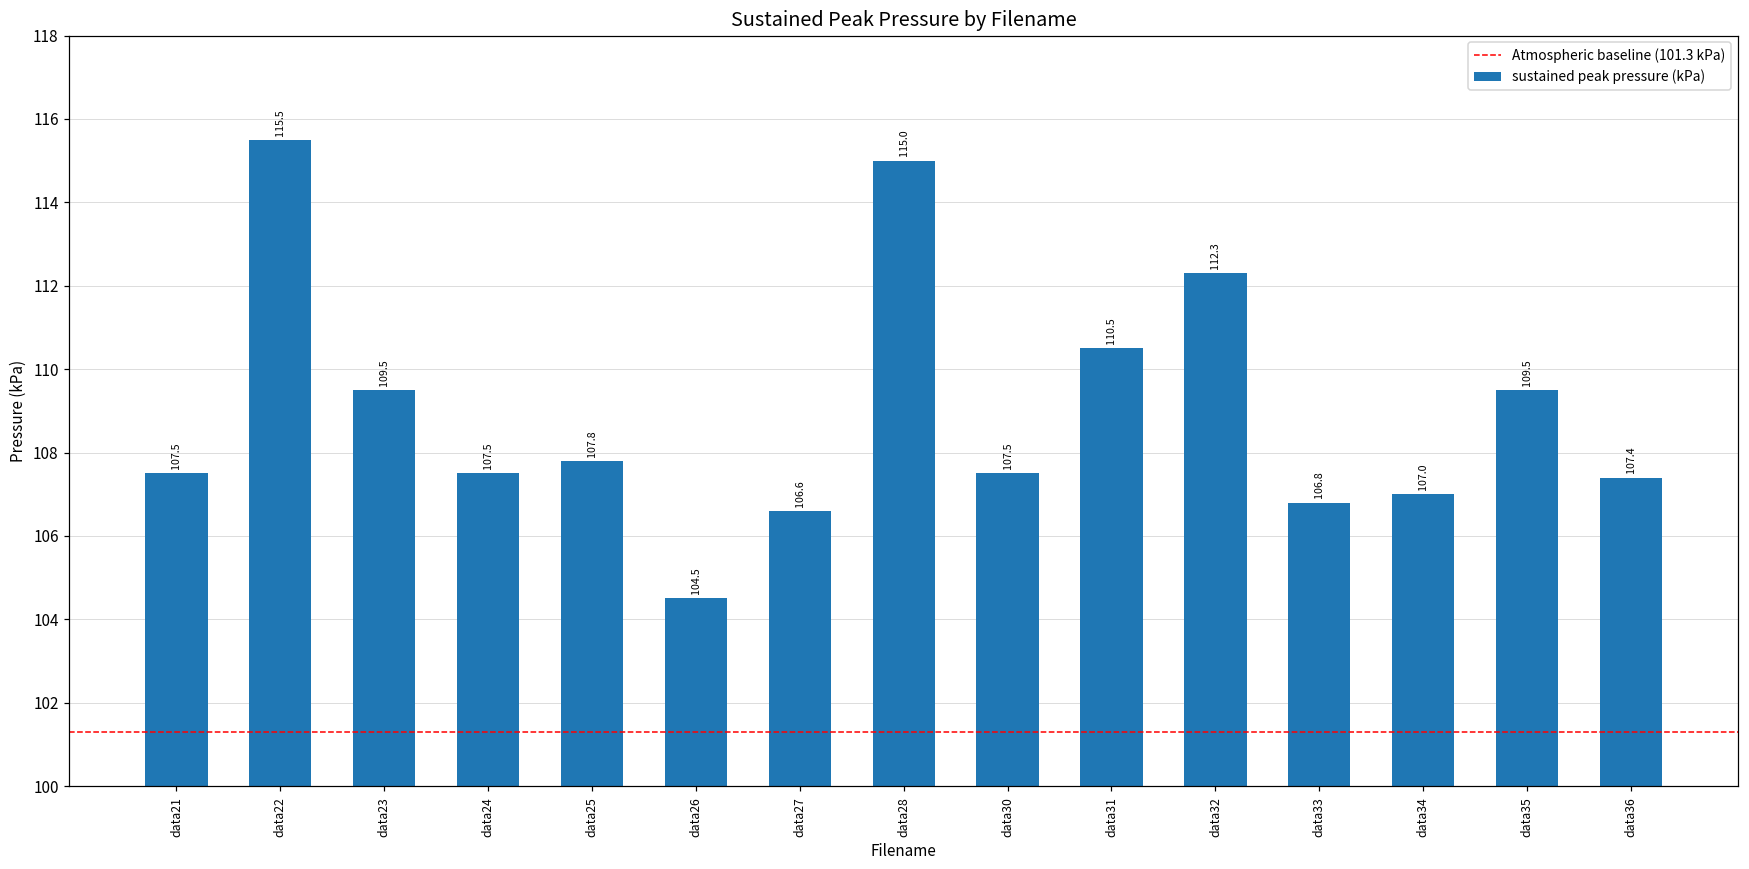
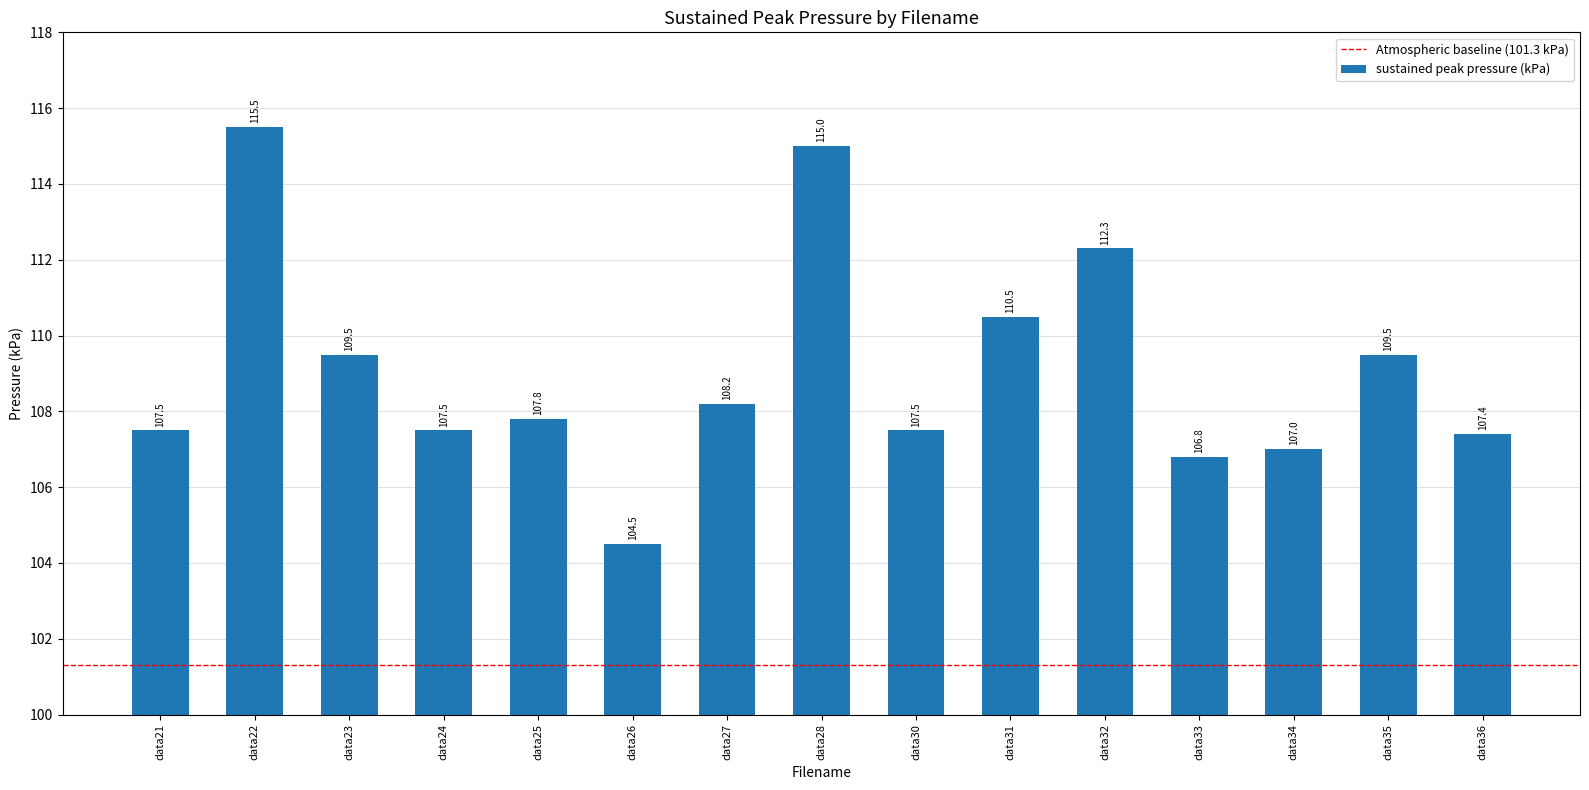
data27: 106.6 -> 108.2
